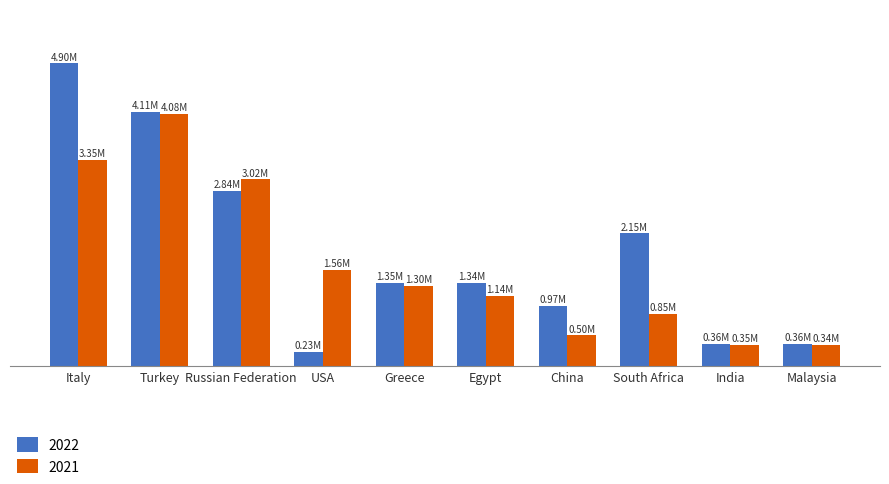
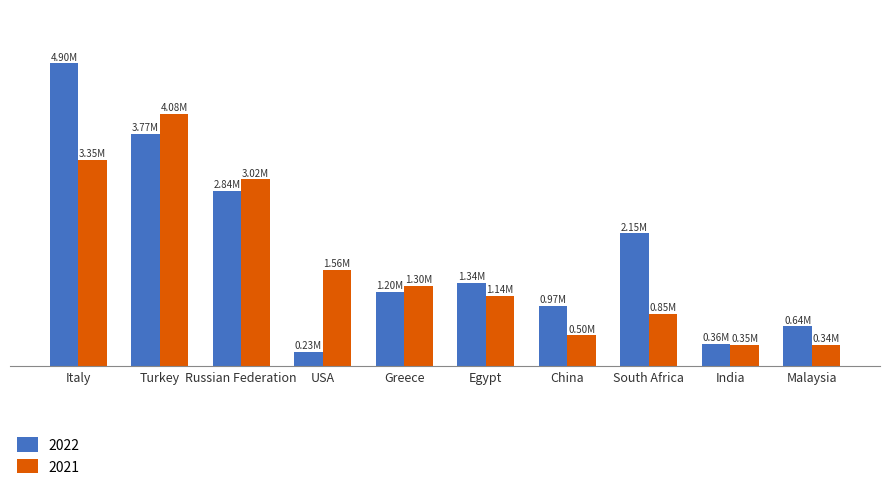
2022, Turkey: 4.11M -> 3.77M
2022, Greece: 1.35M -> 1.20M
2022, Malaysia: 0.36M -> 0.64M
